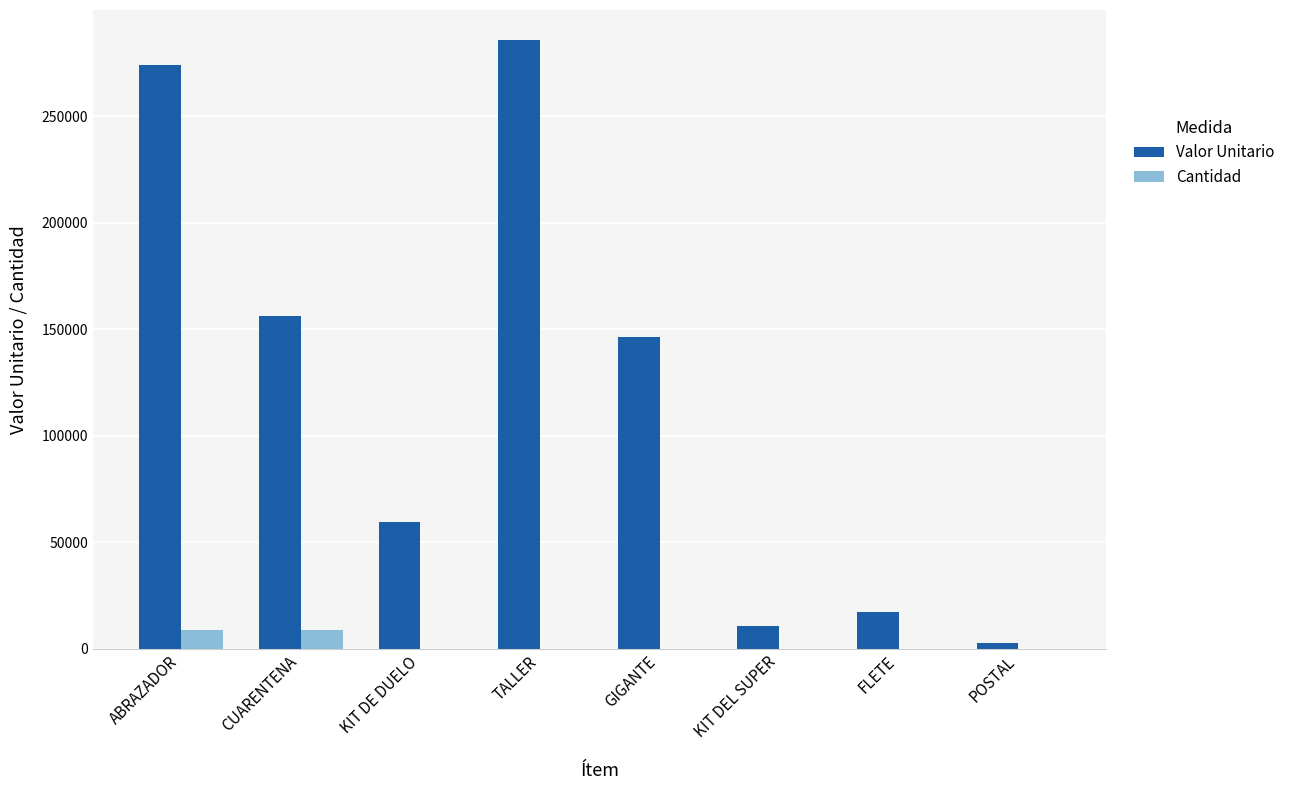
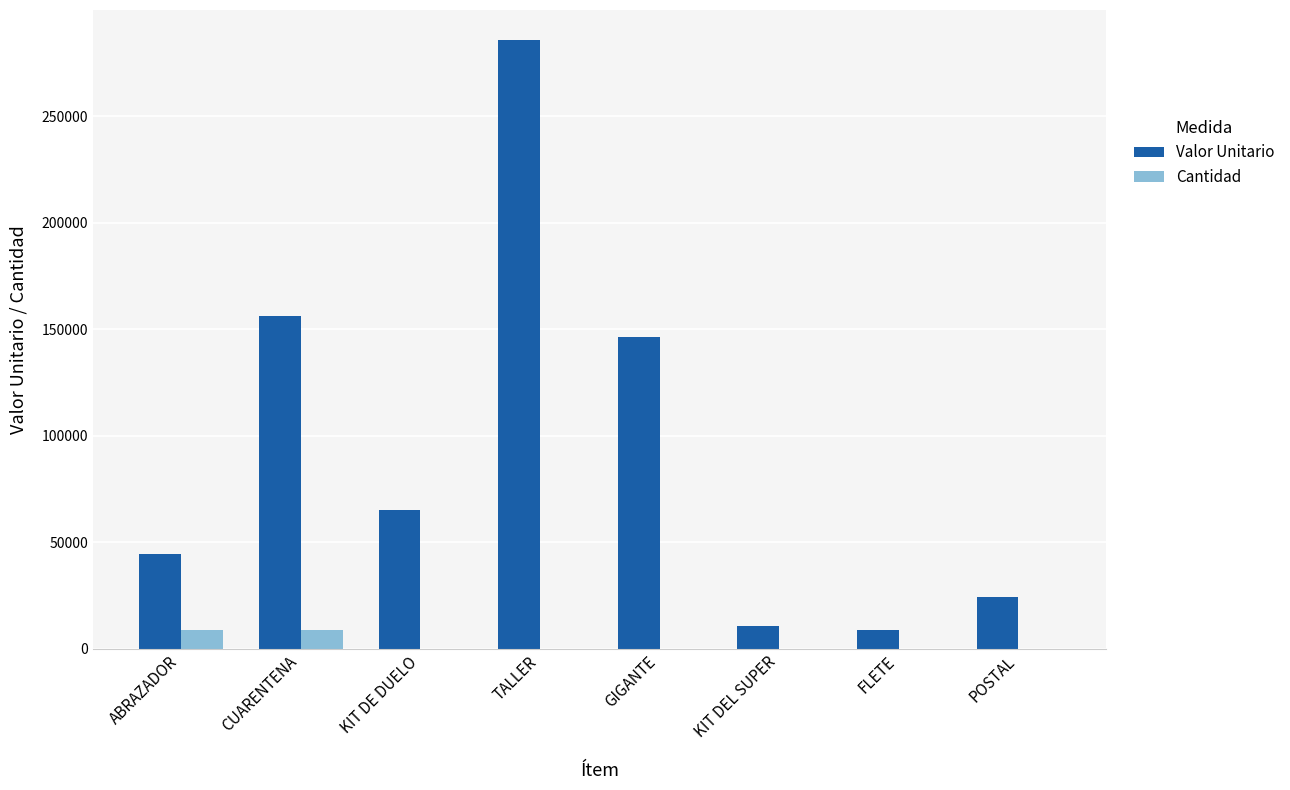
Valor Unitario, ABRAZADOR: 274000 -> 44000
Valor Unitario, KIT DE DUELO: 60000 -> 65000
Valor Unitario, FLETE: 17000 -> 9000
Valor Unitario, POSTAL: 3000 -> 25000
